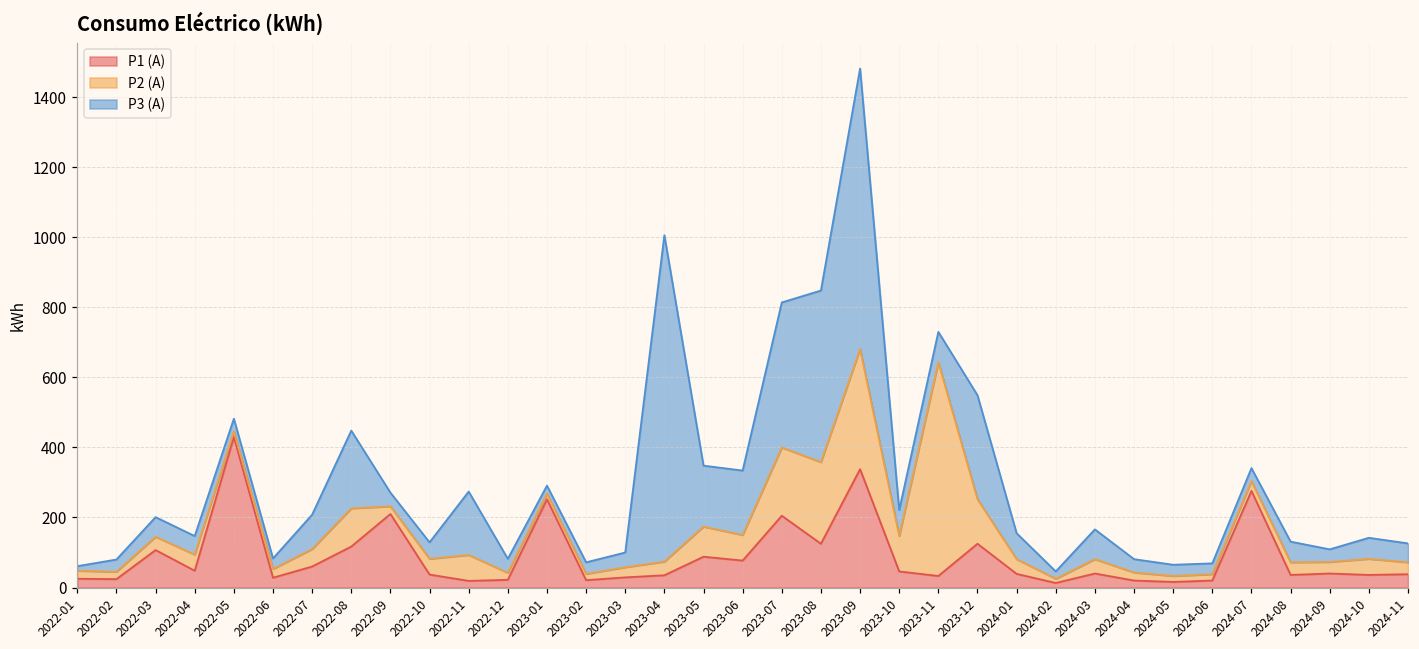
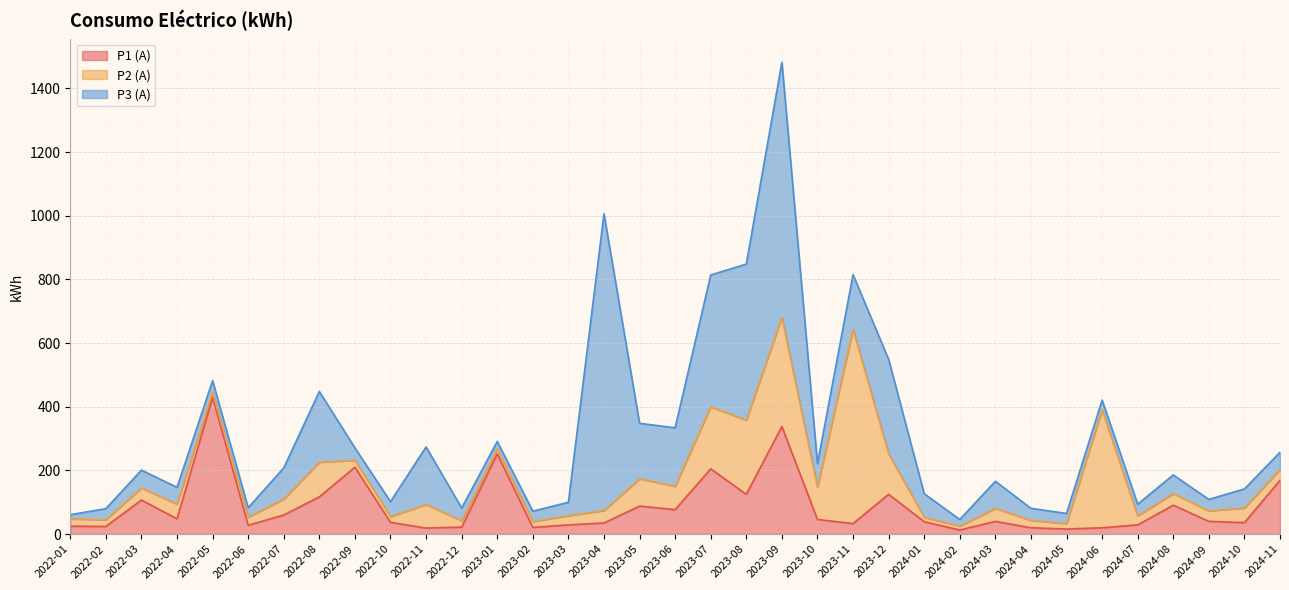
P2 (A), 2022-10: 50 -> 20
P3 (A), 2023-11: 90 -> 170
P2 (A), 2024-01: 40 -> 10
P2 (A), 2024-06: 20 -> 370
P1 (A), 2024-07: 280 -> 30
P1 (A), 2024-08: 40 -> 90
P1 (A), 2024-11: 40 -> 170
